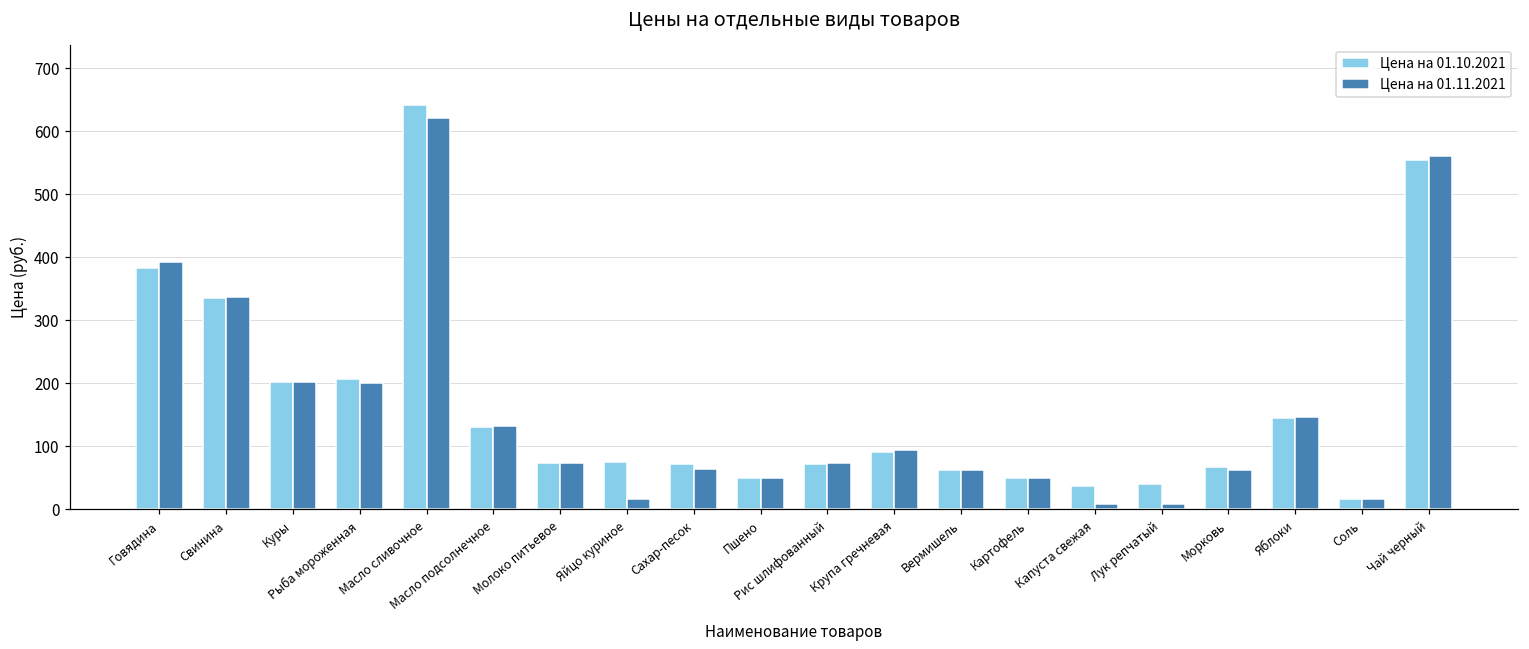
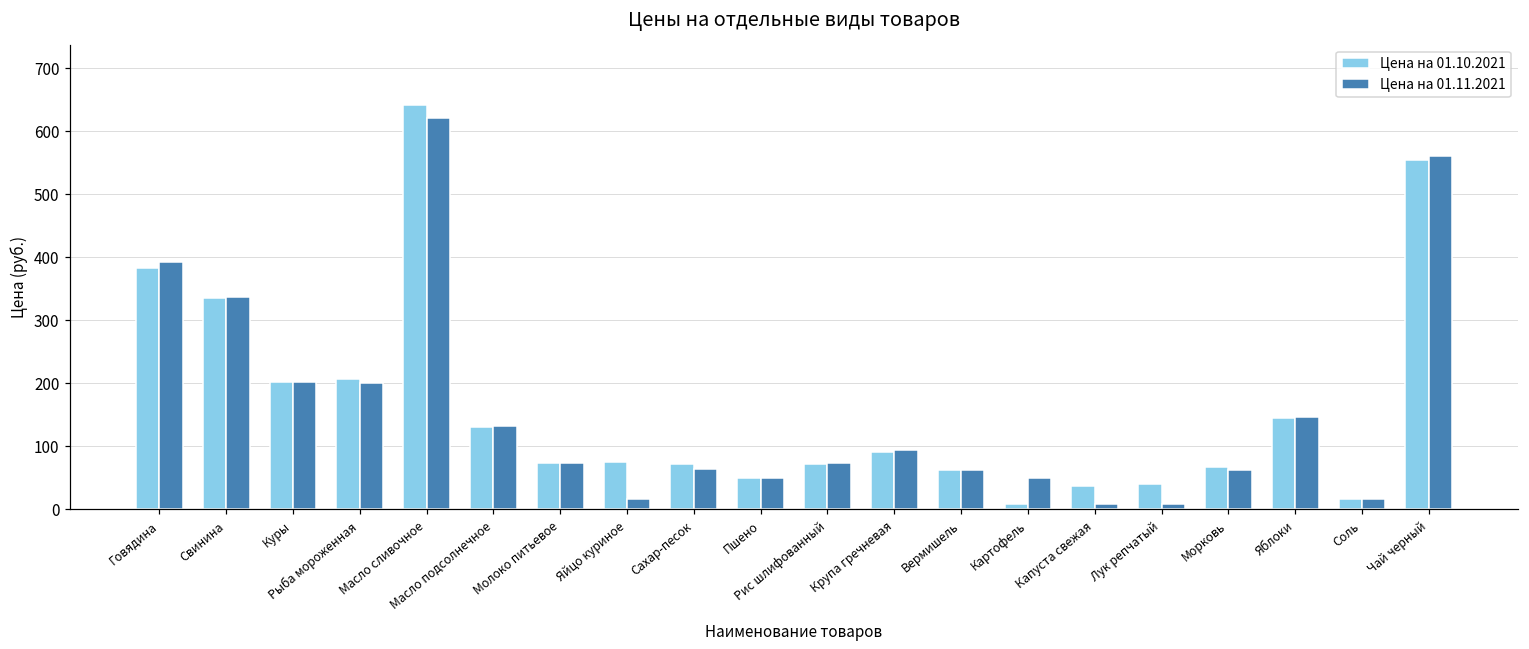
Цена на 01.10.2021, Картофель: 50 -> 10
